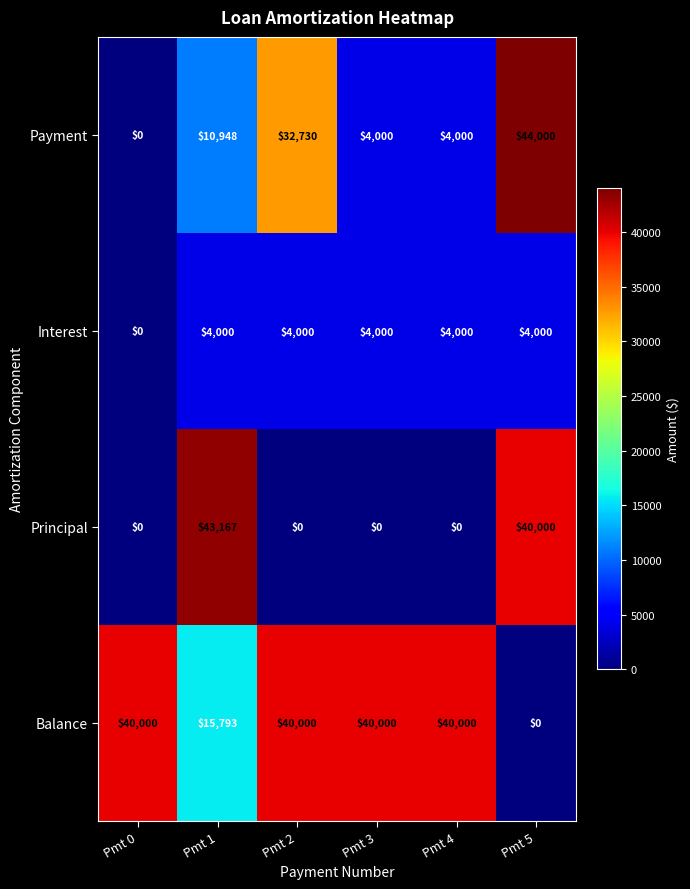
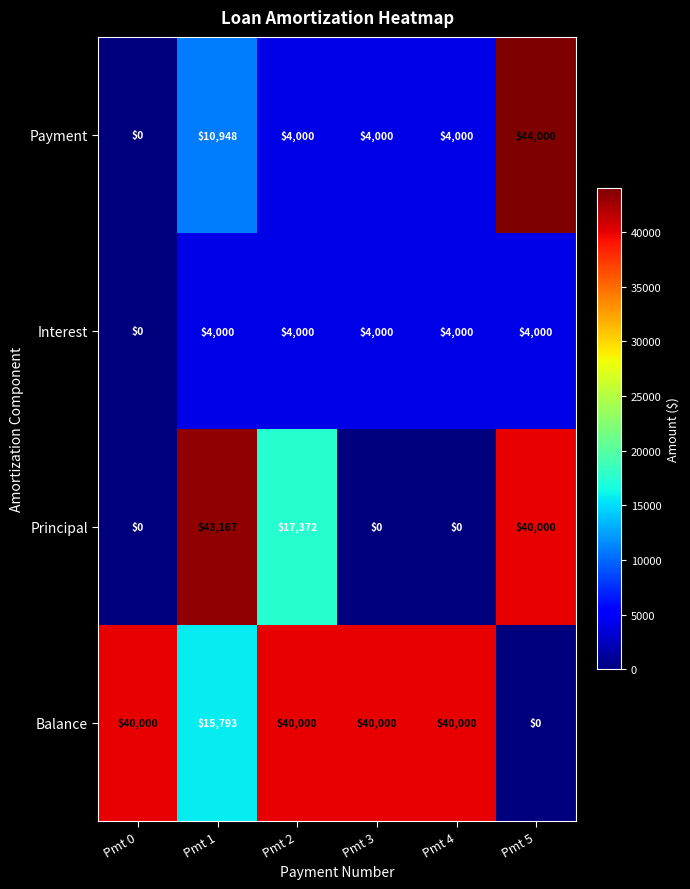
Payment, Pmt 2: $32,730 -> $4,000
Principal, Pmt 2: $0 -> $17,372
